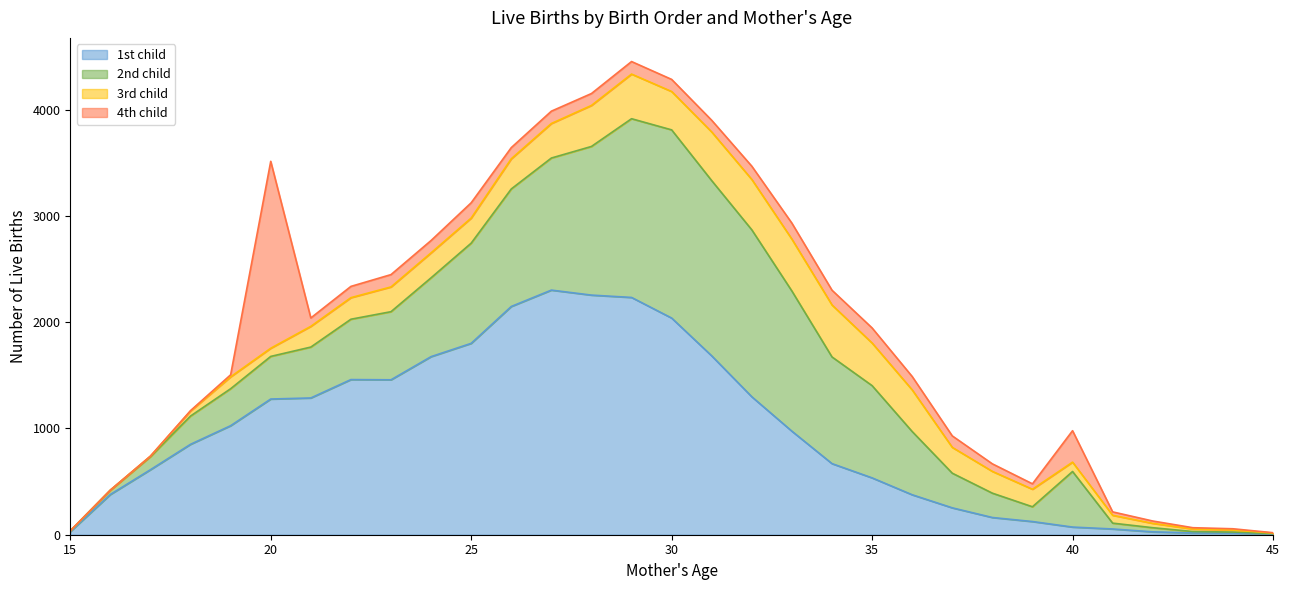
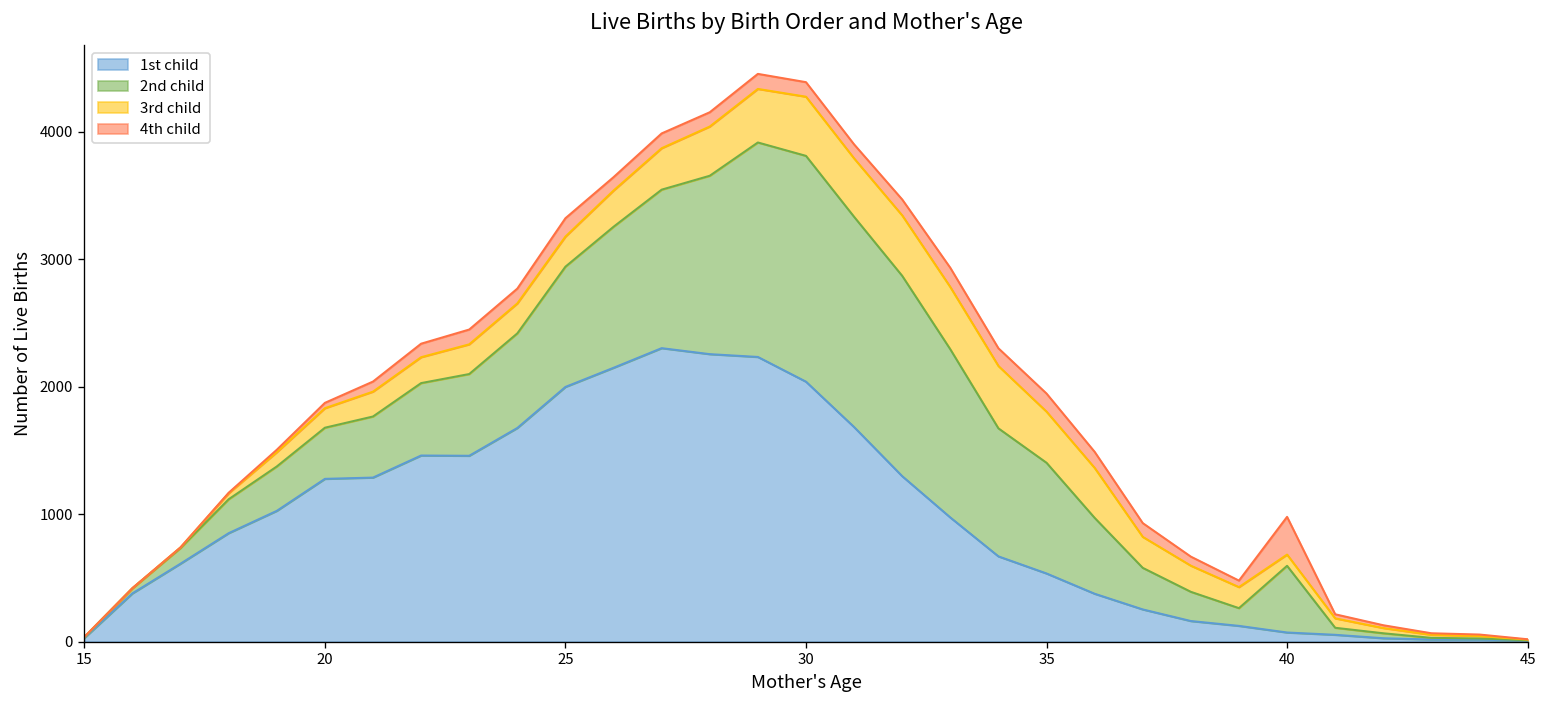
3rd child, 20: 80 -> 150
4th child, 20: 1760 -> 40
1st child, 25: 1800 -> 2000
3rd child, 30: 360 -> 460
